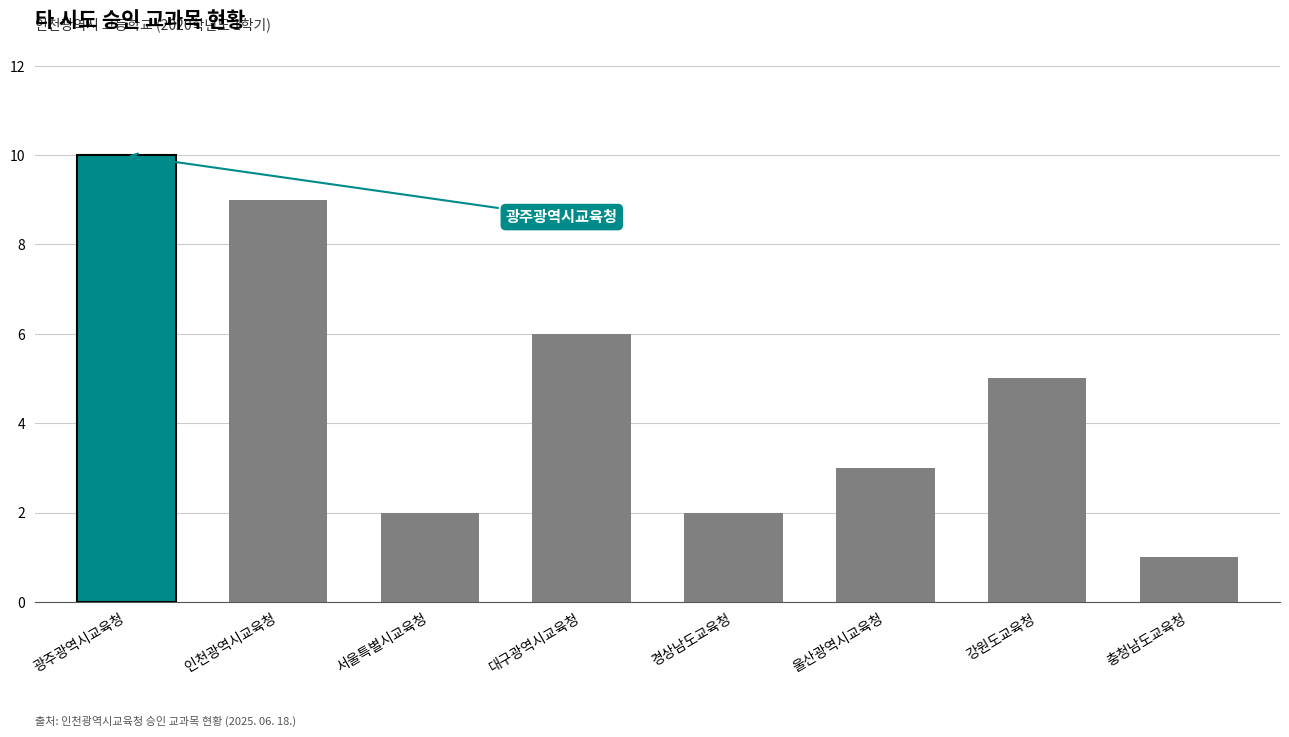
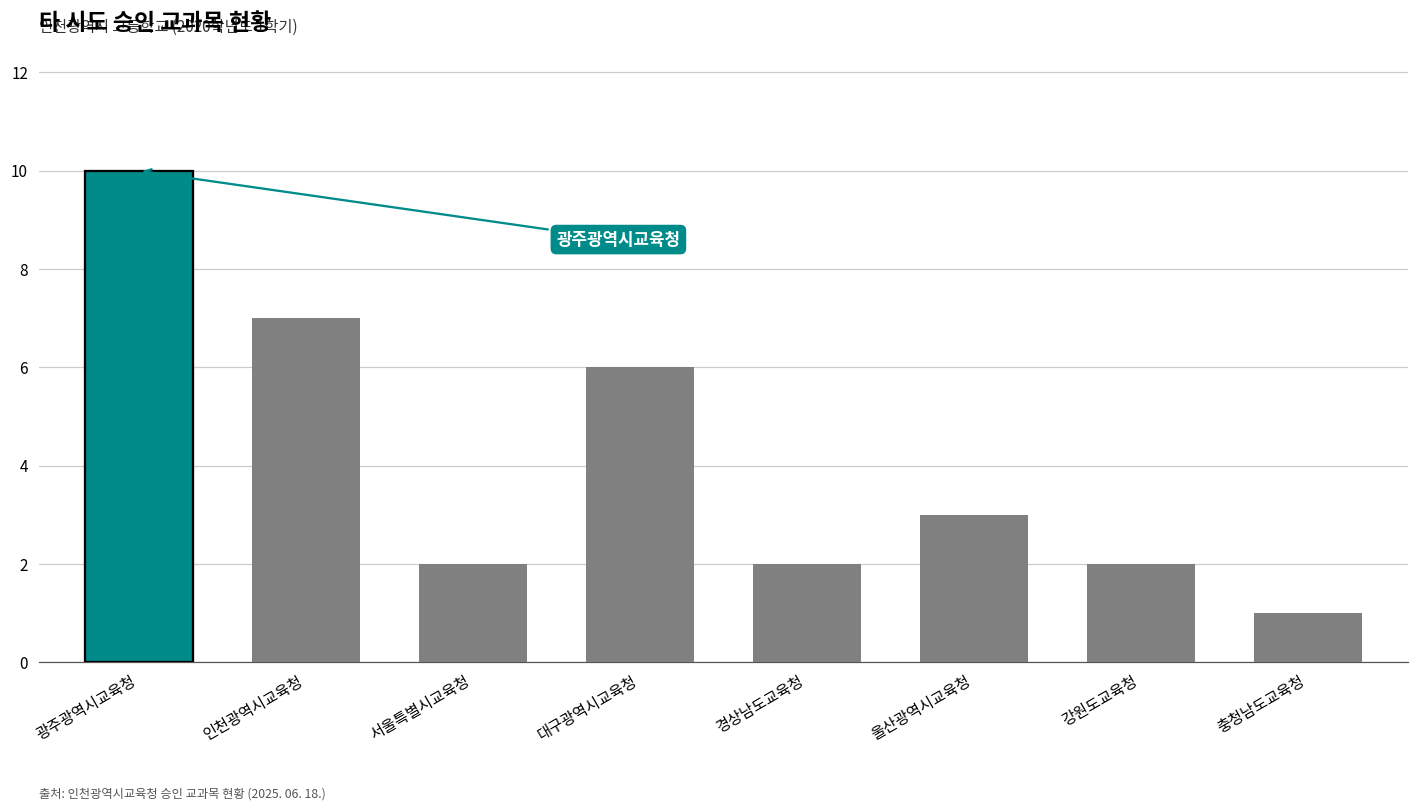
인천광역시교육청: 9 -> 7
강원도교육청: 5 -> 2
